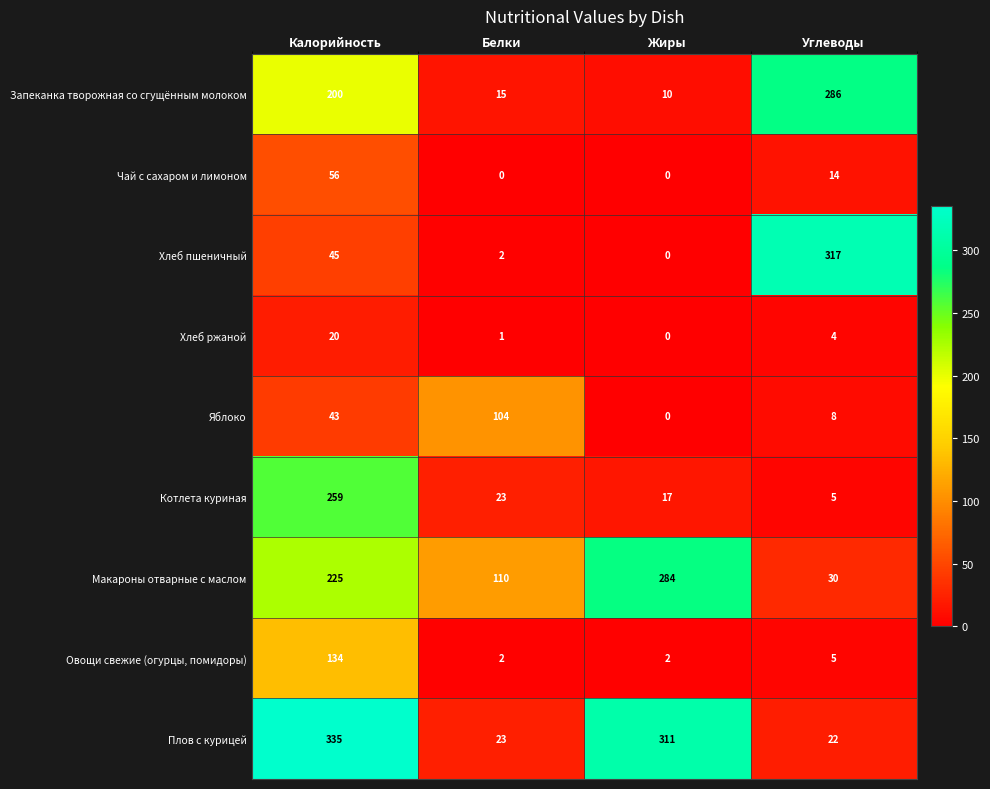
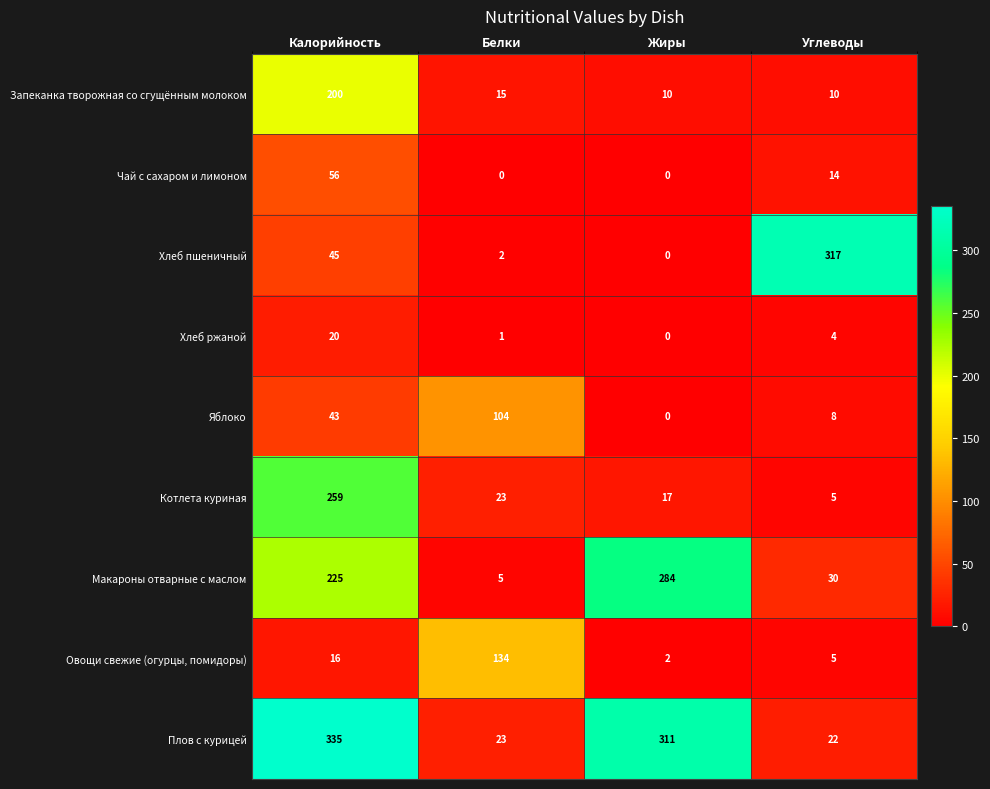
Запеканка творожная со сгущённым молоком, Углеводы: 286 -> 10
Макароны отварные с маслом, Белки: 110 -> 5
Овощи свежие (огурцы, помидоры), Калорийность: 134 -> 16
Овощи свежие (огурцы, помидоры), Белки: 2 -> 134
